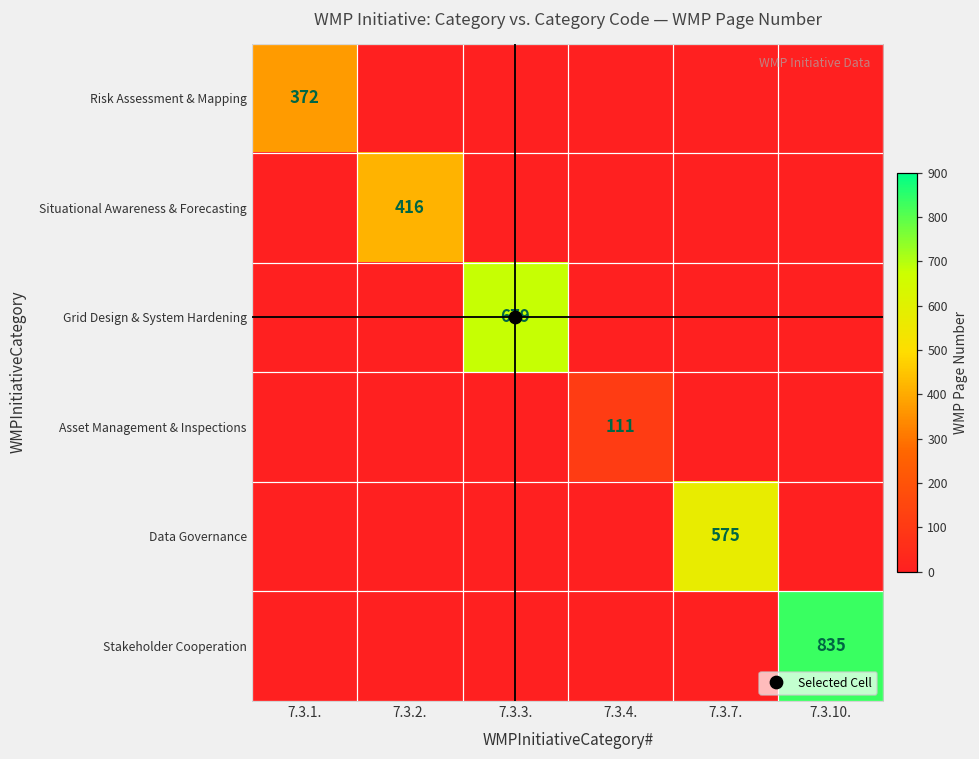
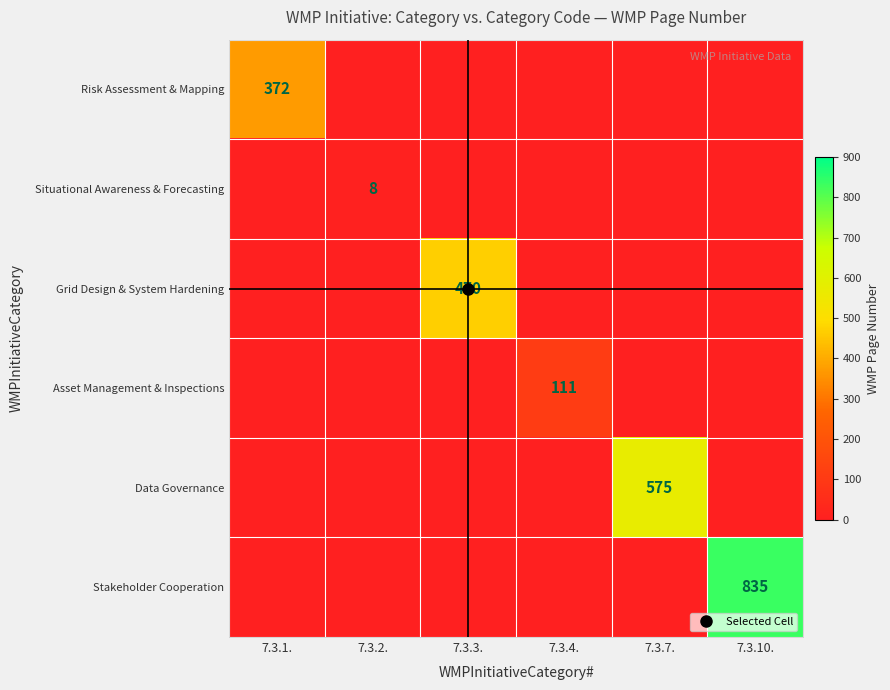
Situational Awareness & Forecasting, 7.3.2.: 416 -> 8
Grid Design & System Hardening, 7.3.3.: 679 -> 470
